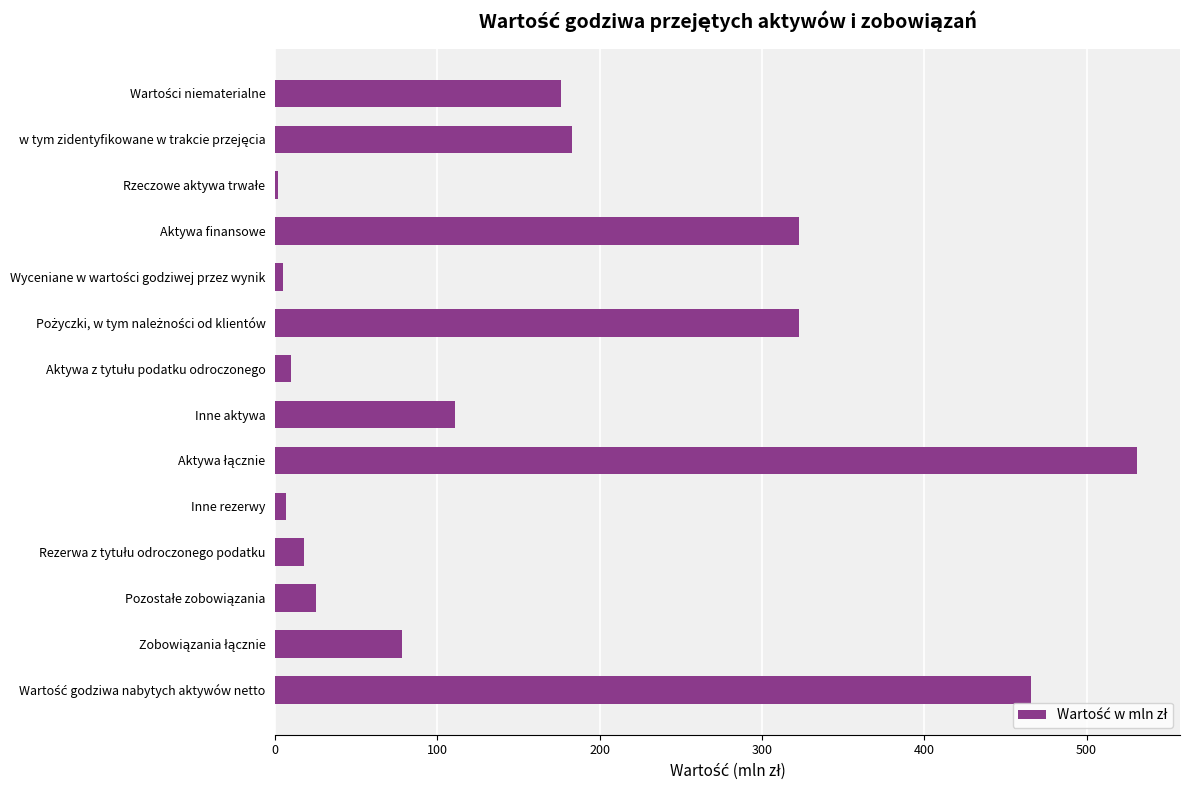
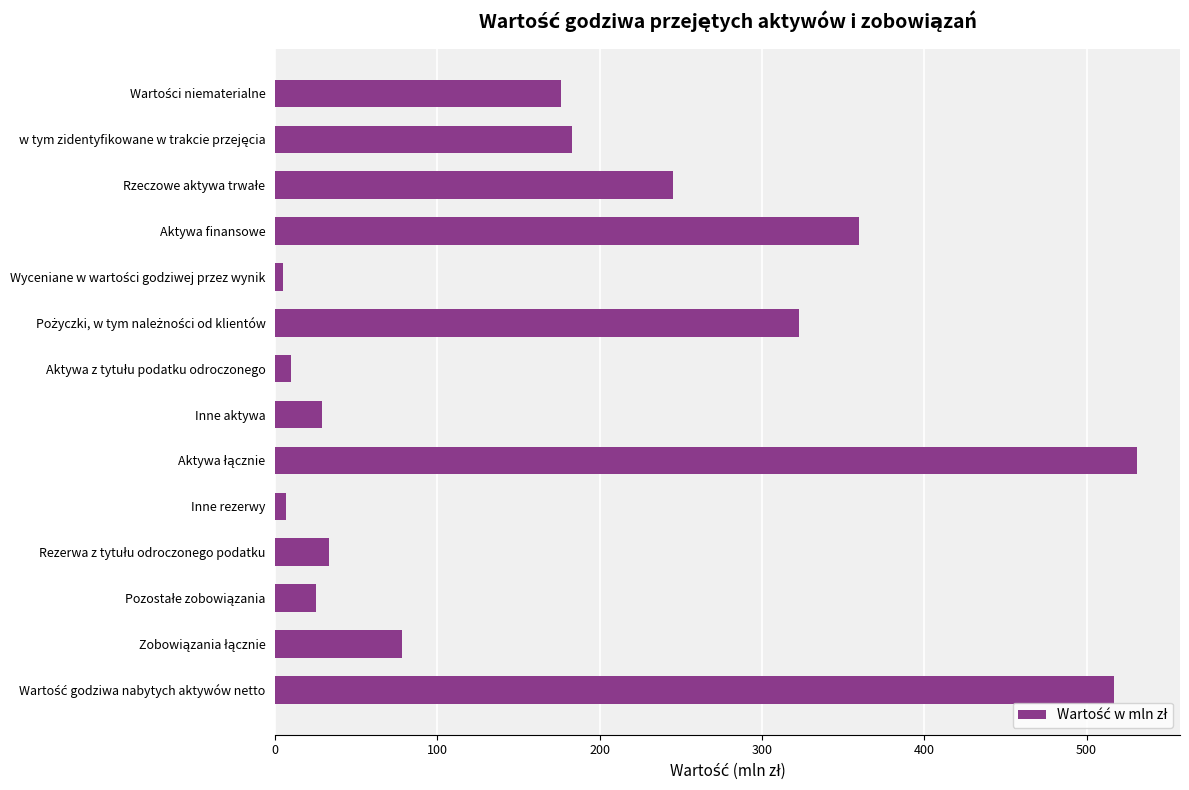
Rzeczowe aktywa trwałe: 2 -> 245
Aktywa finansowe: 323 -> 360
Inne aktywa: 111 -> 29
Rezerwa z tytułu odroczonego podatku: 18 -> 33
Wartość godziwa nabytych aktywów netto: 466 -> 517
